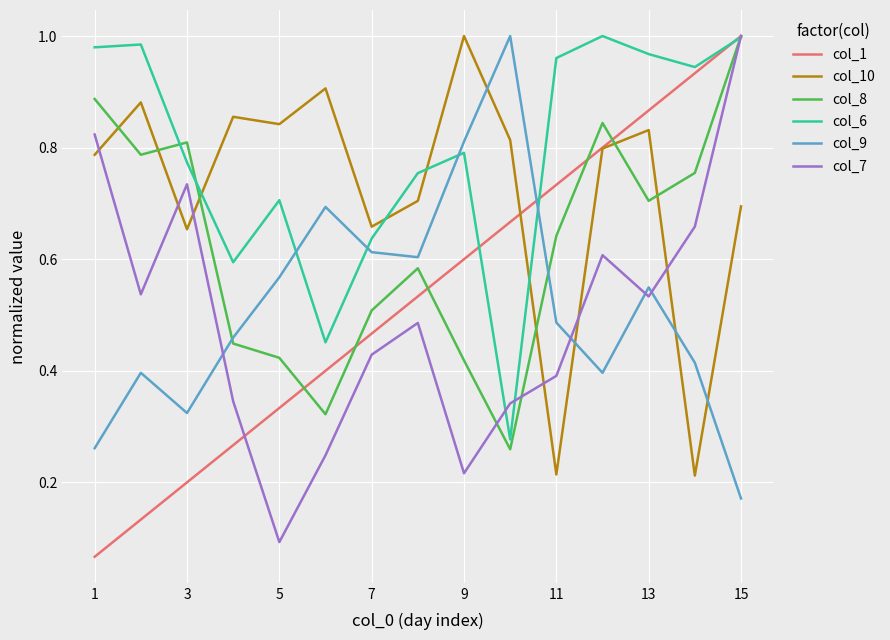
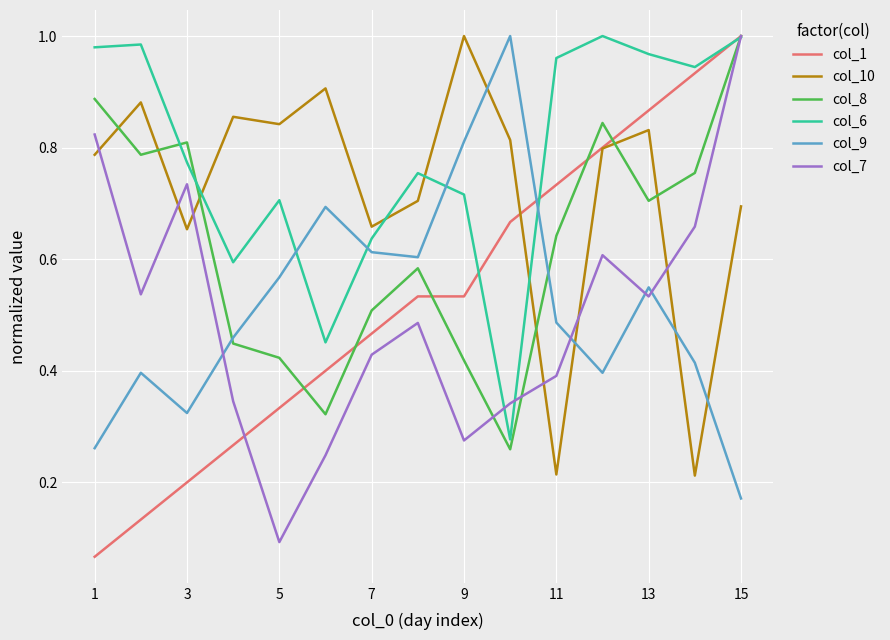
col_1, 9: 0.60 -> 0.53
col_6, 9: 0.79 -> 0.72
col_7, 9: 0.22 -> 0.28
